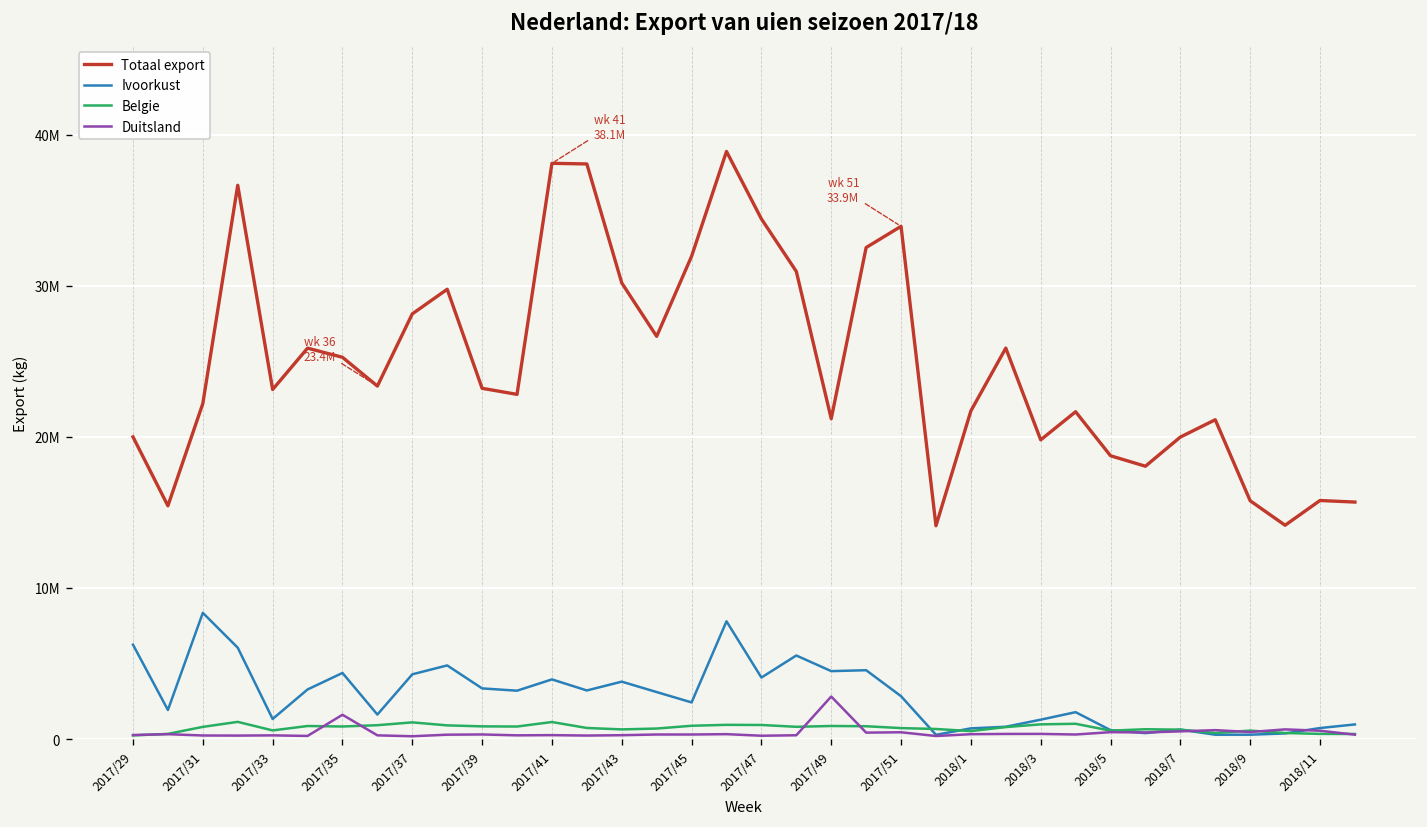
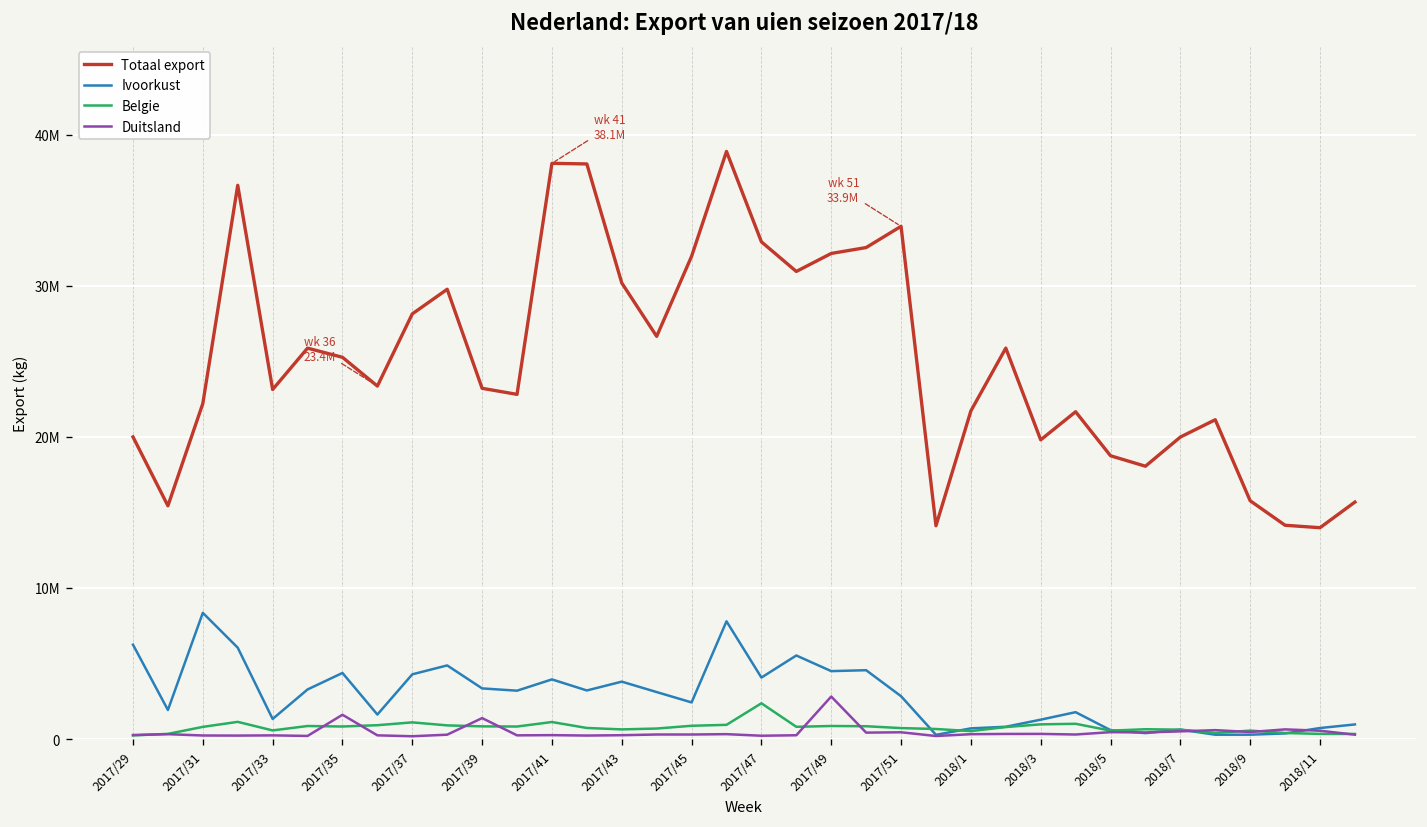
Duitsland, 2017/39: 300000 -> 1400000
Totaal export, 2017/47: 34400000 -> 32900000
Belgie, 2017/47: 900000 -> 2400000
Totaal export, 2017/49: 21200000 -> 32100000
Totaal export, 2018/11: 15800000 -> 14000000
